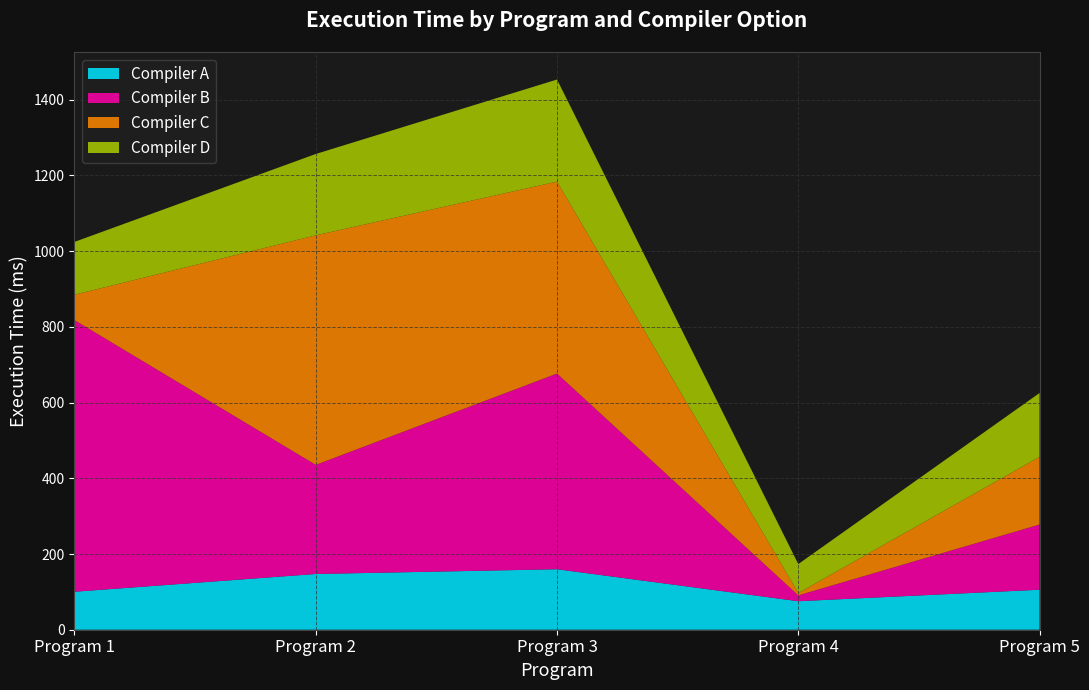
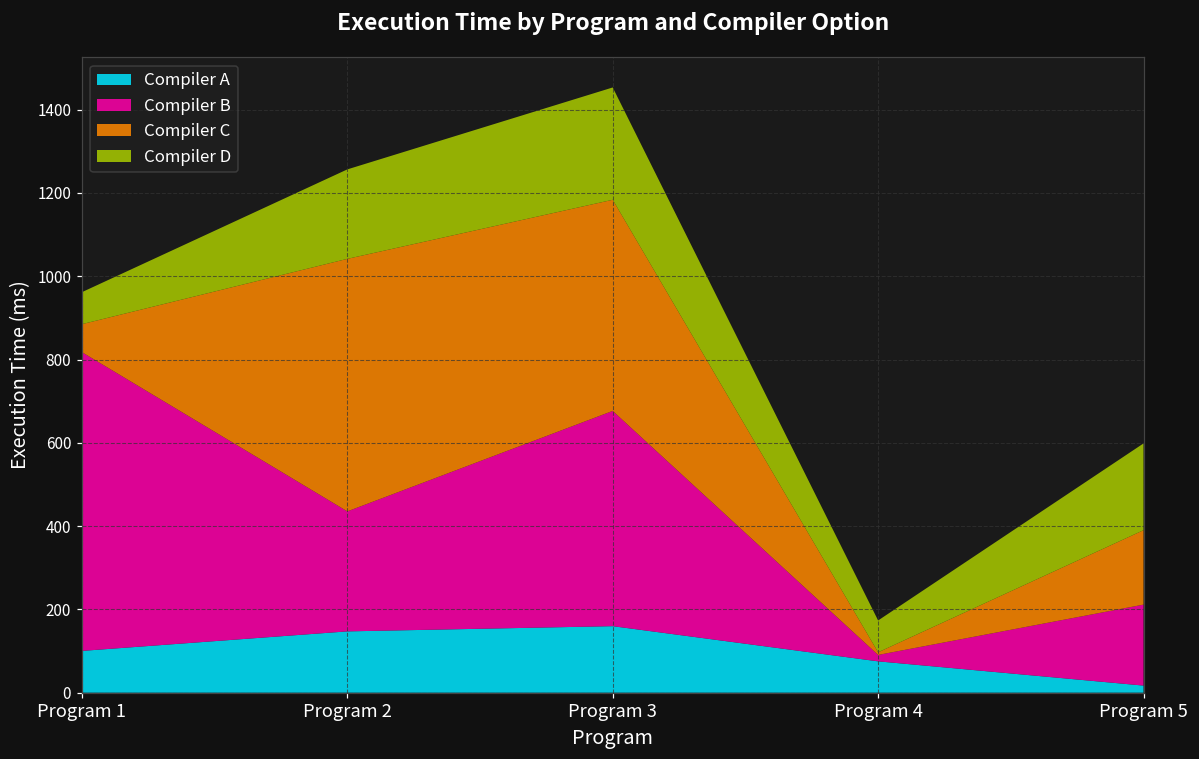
Compiler D, Program 1: 140 -> 80
Compiler A, Program 5: 110 -> 20
Compiler B, Program 5: 170 -> 190
Compiler D, Program 5: 170 -> 210
